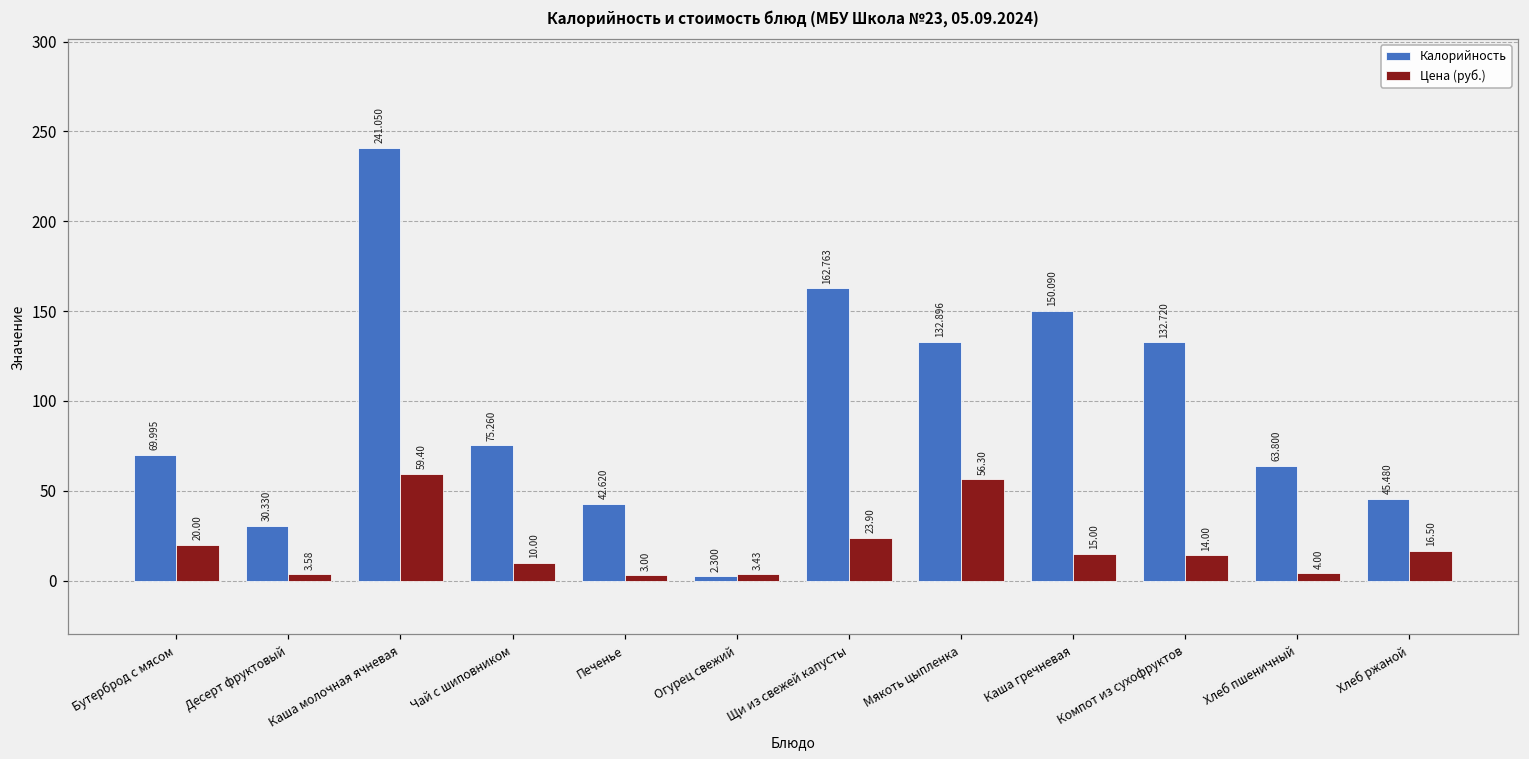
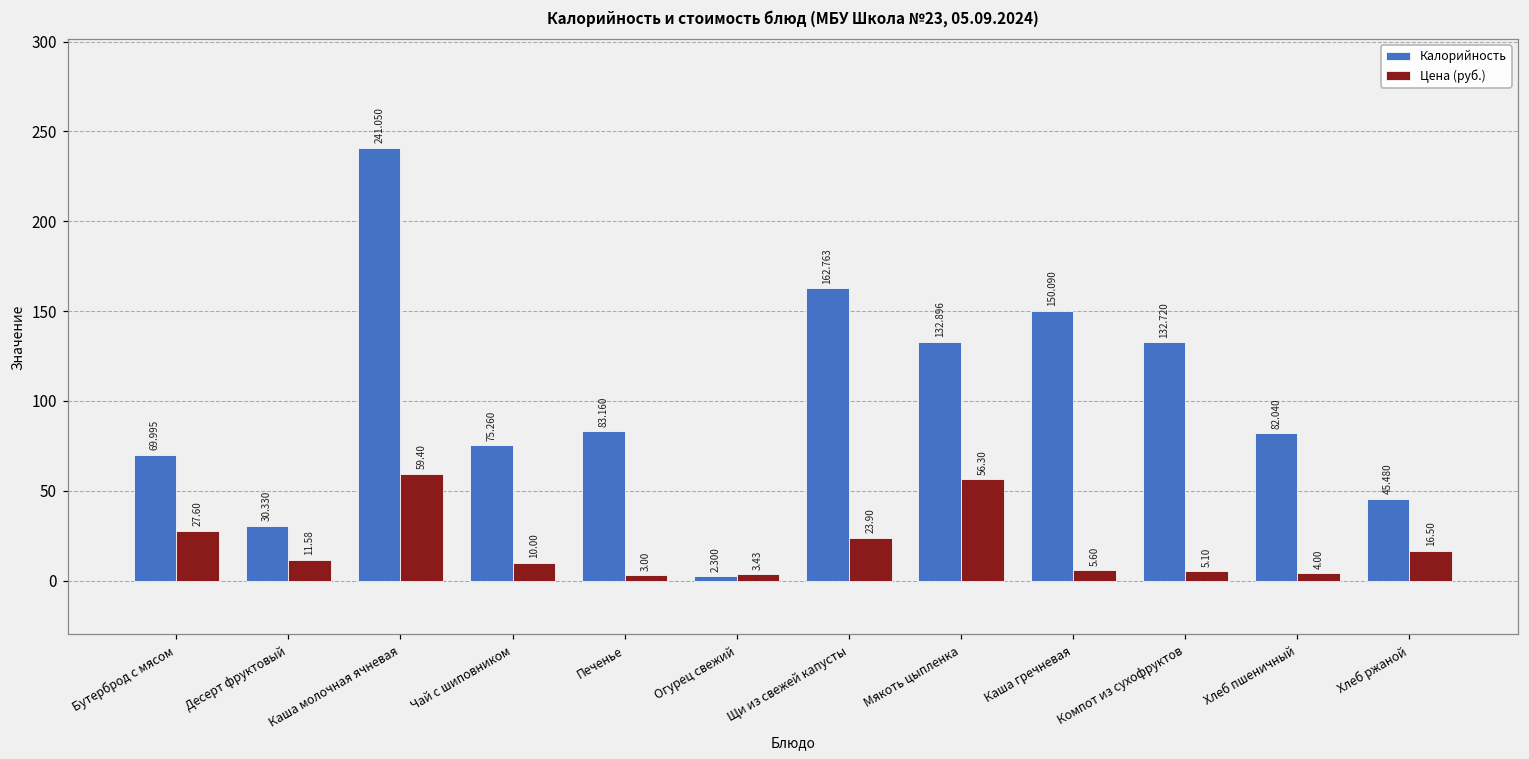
Цена (руб.), Бутерброд с мясом: 20.00 -> 27.60
Цена (руб.), Десерт фруктовый: 3.58 -> 11.58
Калорийность, Печенье: 42.620 -> 83.160
Цена (руб.), Каша гречневая: 15.00 -> 5.60
Цена (руб.), Компот из сухофруктов: 14.00 -> 5.10
Калорийность, Хлеб пшеничный: 63.800 -> 82.040
